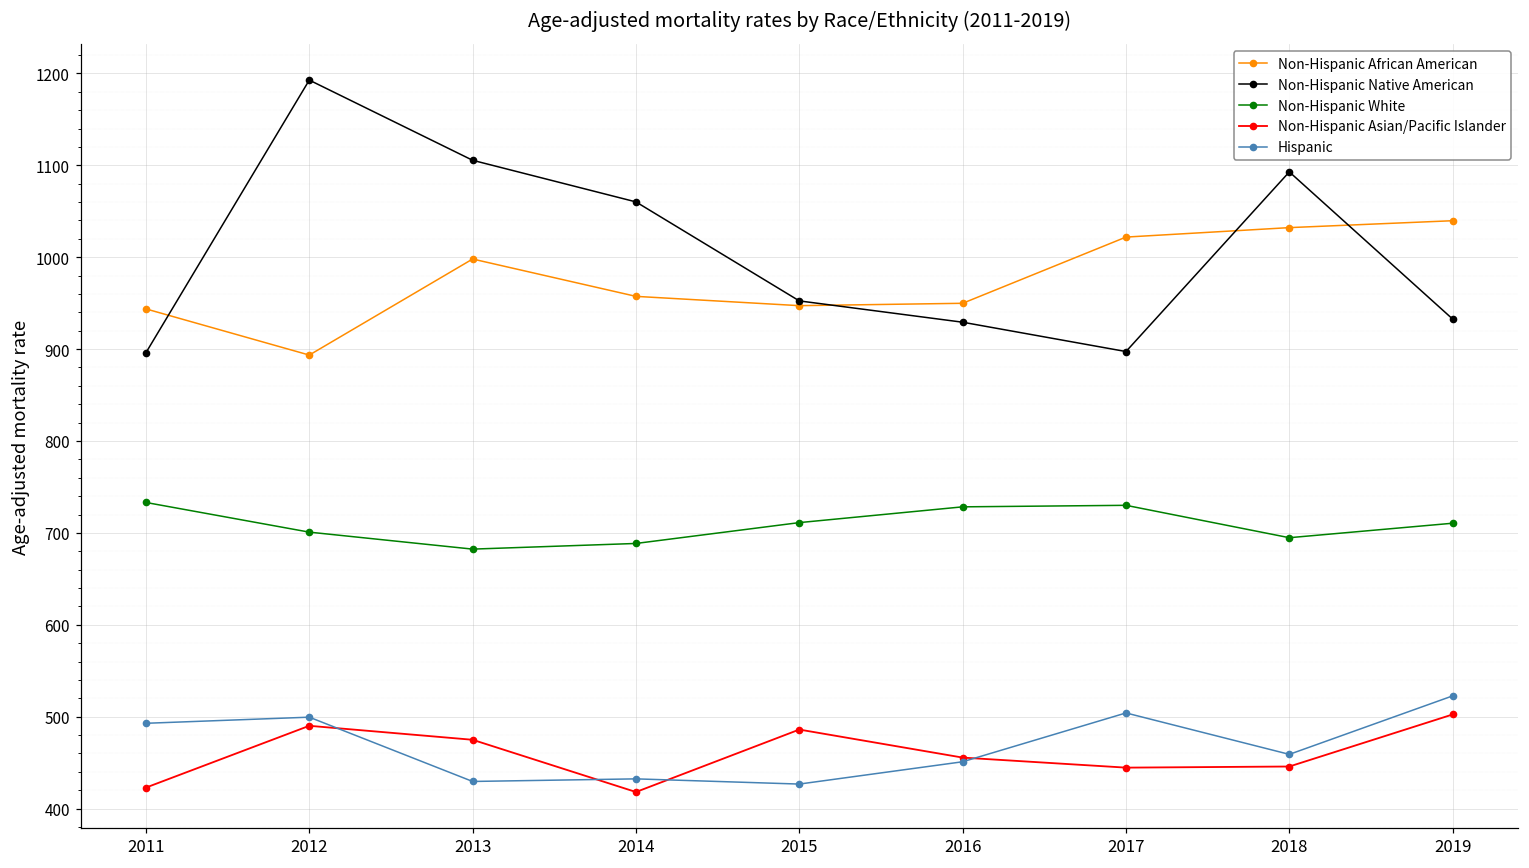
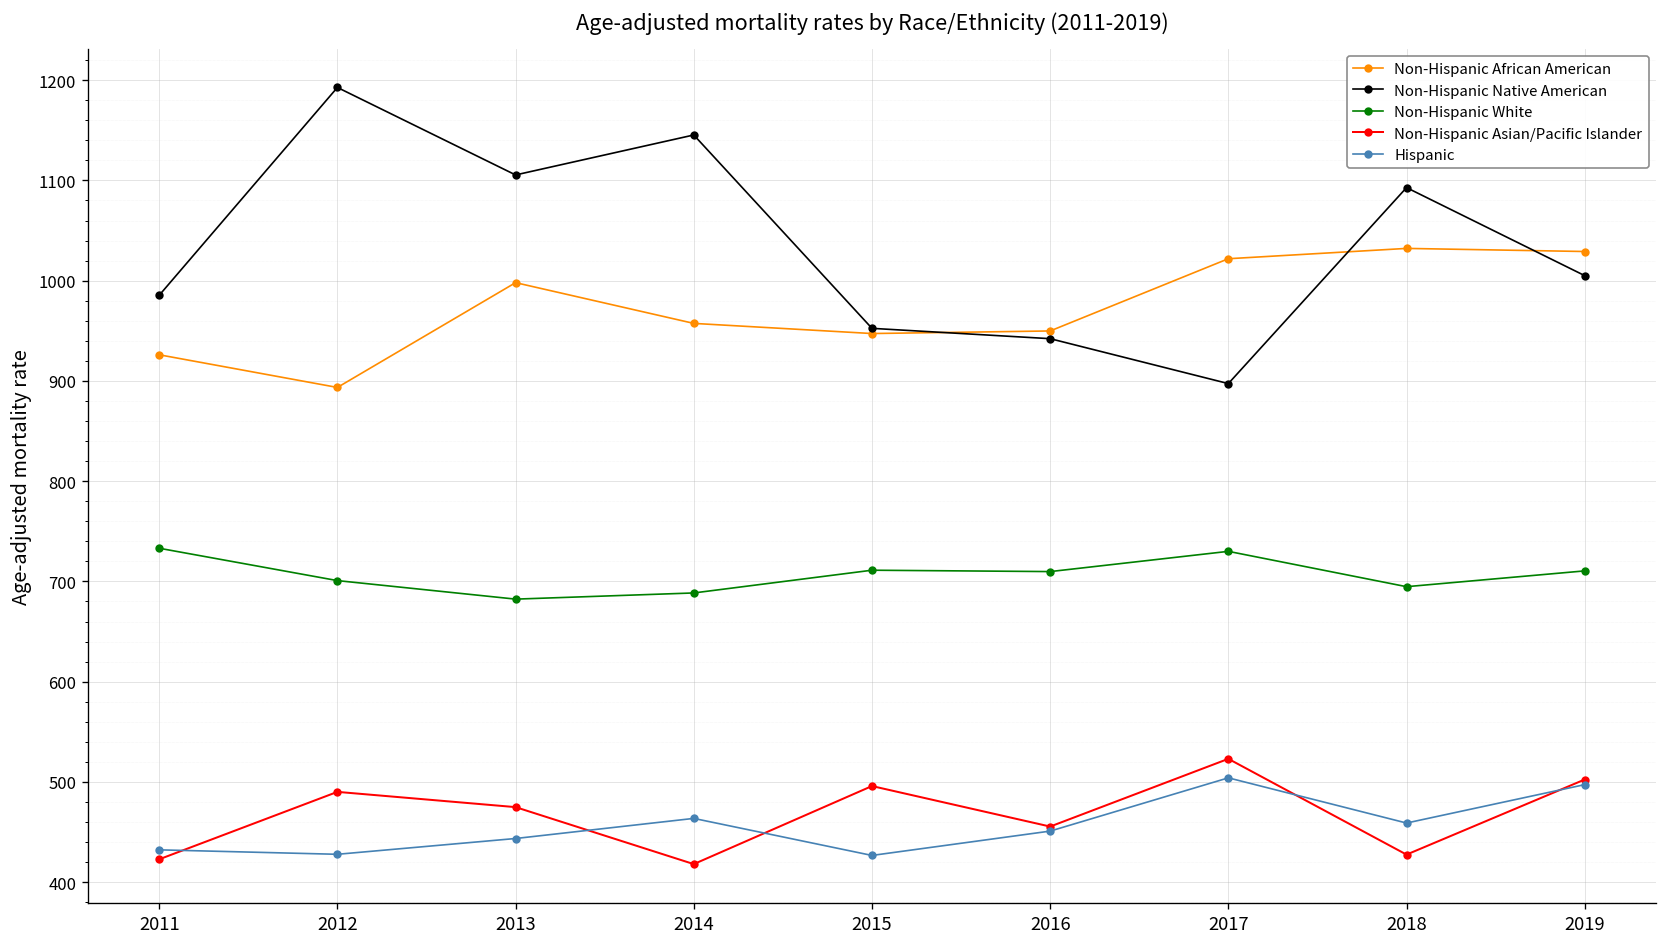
Non-Hispanic African American, 2011: 940 -> 930
Non-Hispanic Native American, 2011: 900 -> 990
Hispanic, 2011: 490 -> 430
Hispanic, 2012: 500 -> 430
Hispanic, 2013: 430 -> 440
Non-Hispanic Native American, 2014: 1060 -> 1150
Hispanic, 2014: 430 -> 460
Non-Hispanic Asian/Pacific Islander, 2015: 490 -> 500
Non-Hispanic Native American, 2016: 930 -> 940
Non-Hispanic White, 2016: 730 -> 710
Non-Hispanic Asian/Pacific Islander, 2017: 440 -> 520
Non-Hispanic Asian/Pacific Islander, 2018: 450 -> 430
Non-Hispanic African American, 2019: 1040 -> 1030
Non-Hispanic Native American, 2019: 930 -> 1010
Hispanic, 2019: 520 -> 500
